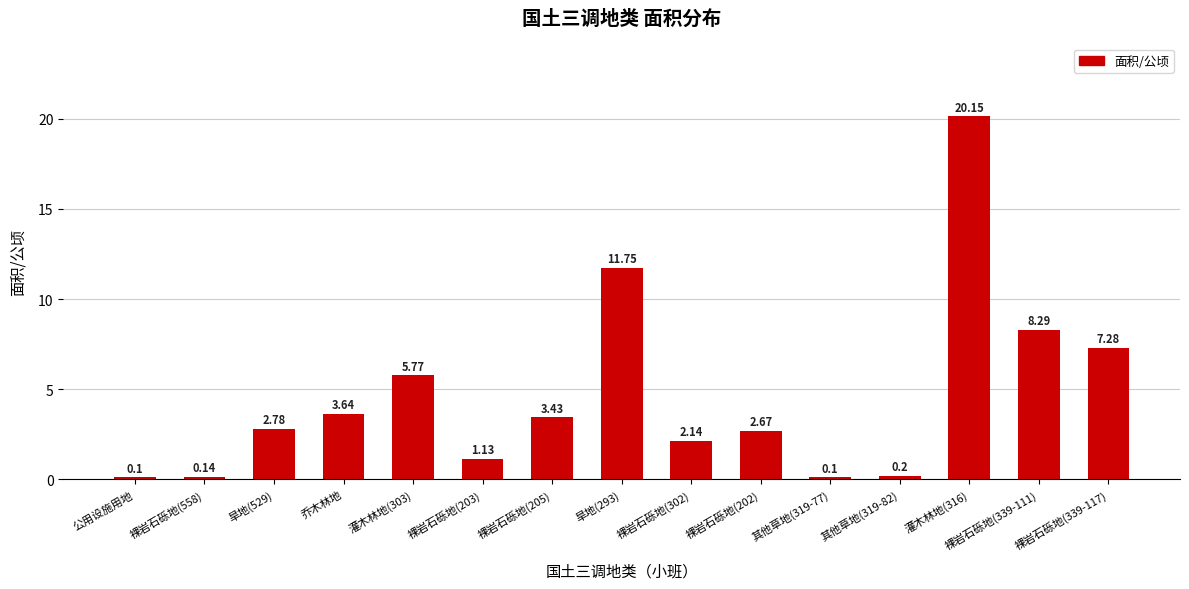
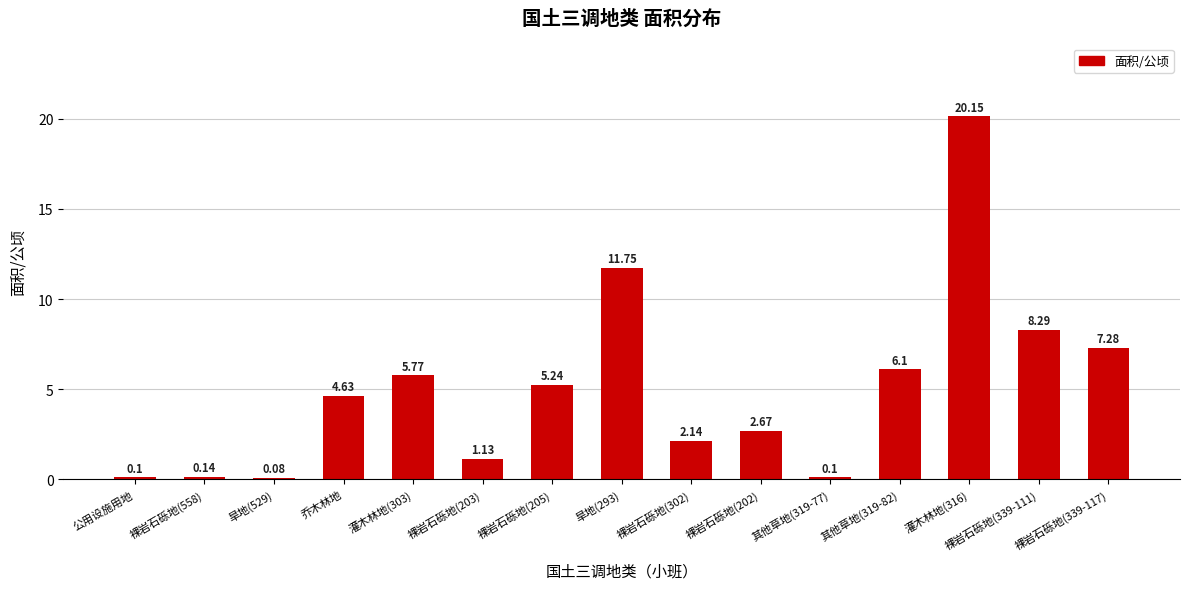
旱地(529): 2.78 -> 0.08
乔木林地: 3.64 -> 4.63
裸岩石砾地(205): 3.43 -> 5.24
其他草地(319-82): 0.2 -> 6.1
